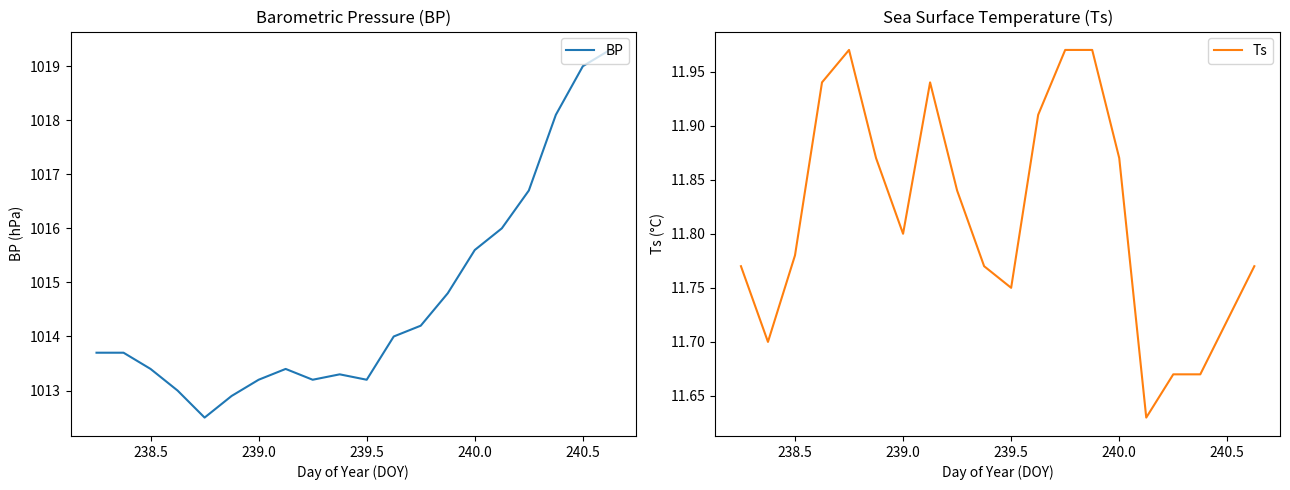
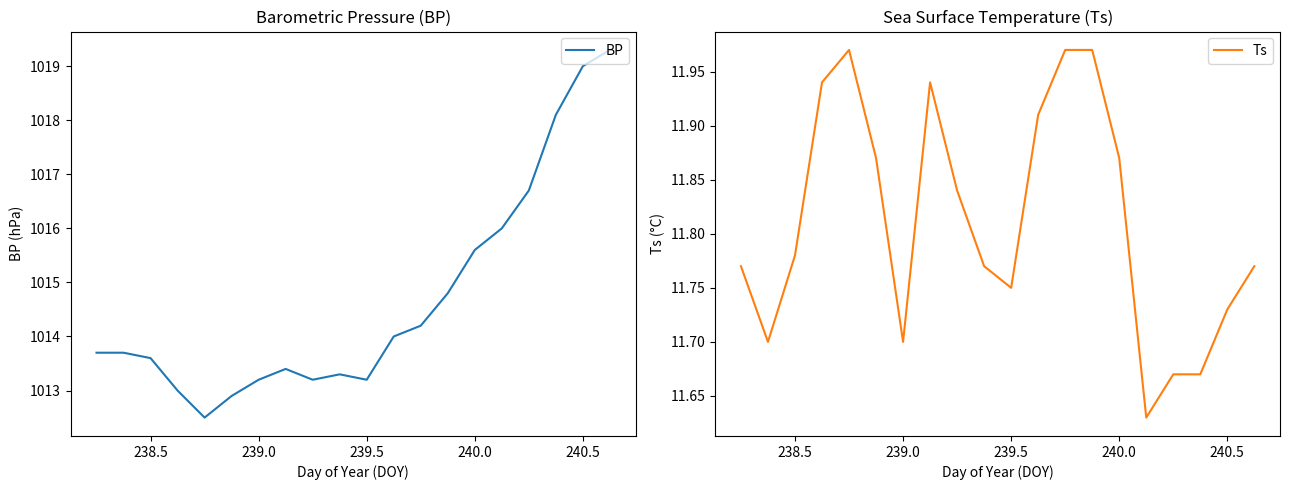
Barometric Pressure (BP), 238.5: 1013.4 -> 1013.6
Sea Surface Temperature (Ts), 239.0: 11.8 -> 11.7
Sea Surface Temperature (Ts), 240.5: 11.72 -> 11.73
